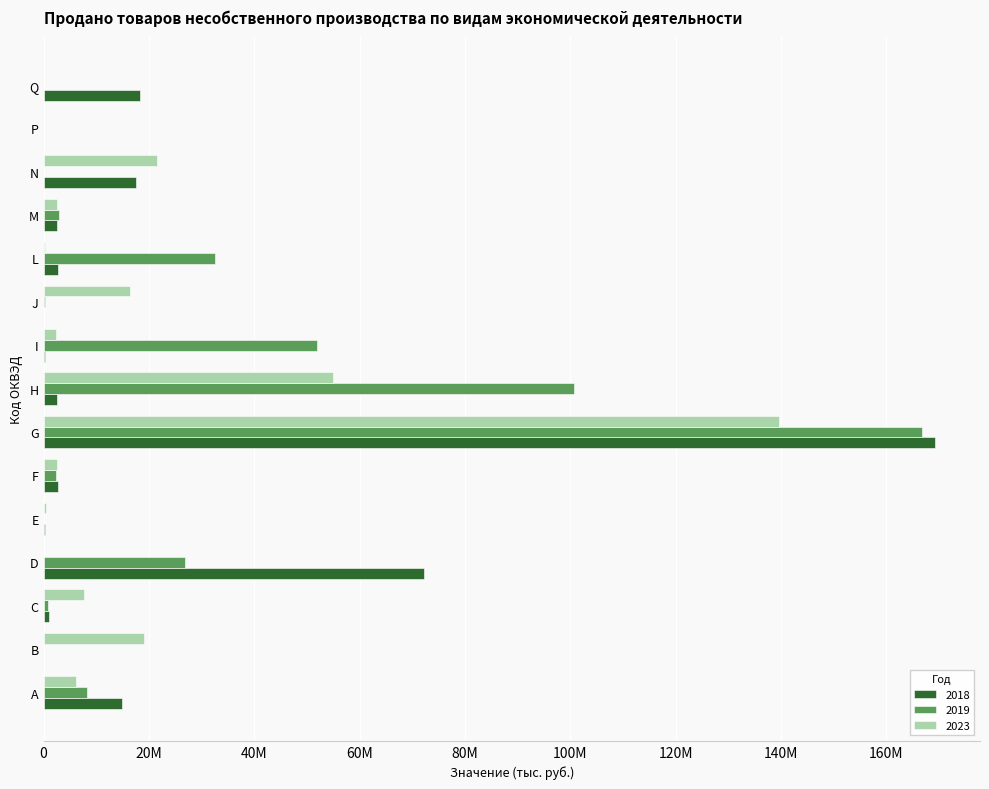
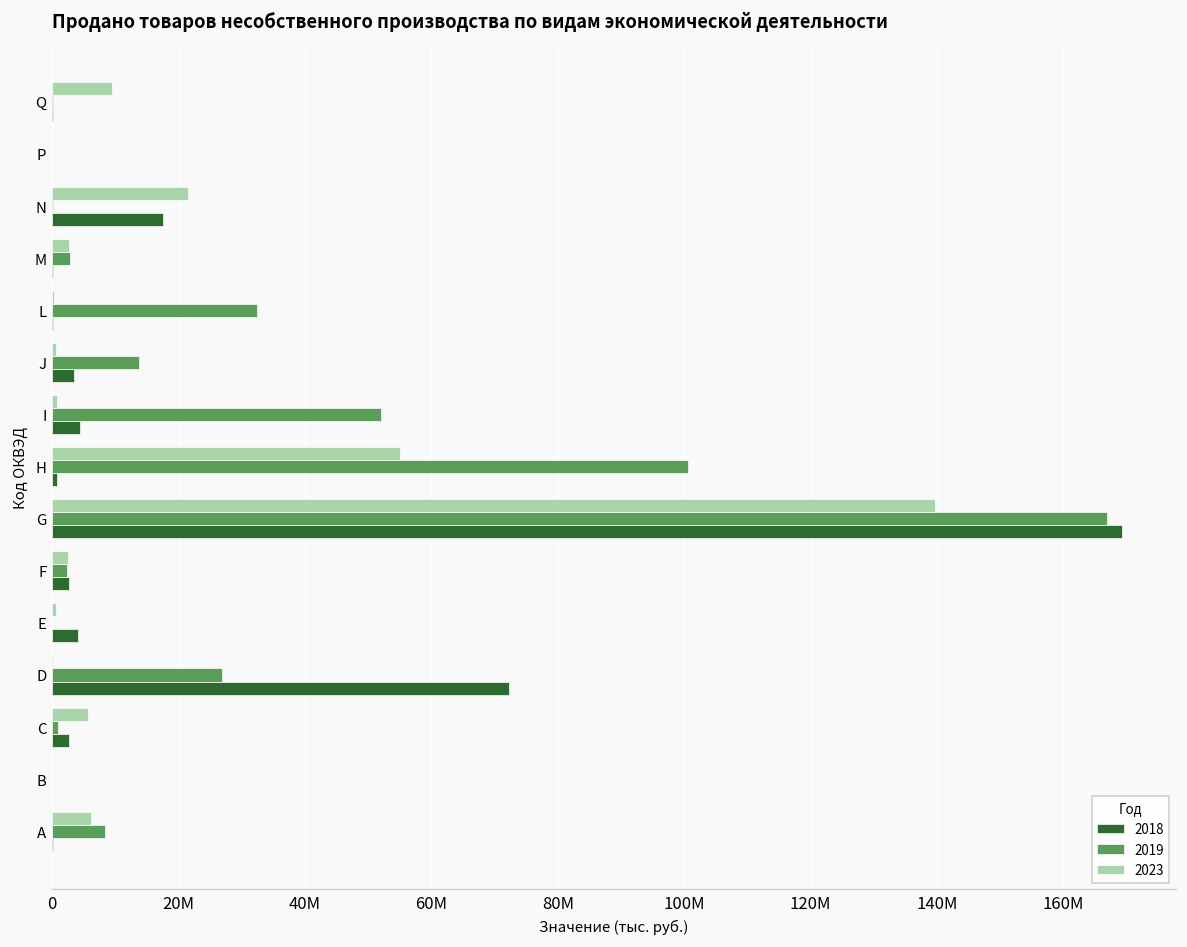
2023, Q: 0 -> 9000000
2018, Q: 18000000 -> 0
2018, M: 2000000 -> 0
2018, L: 3000000 -> 0
2023, J: 16000000 -> 1000000
2019, J: 0 -> 14000000
2018, J: 0 -> 3000000
2023, I: 2000000 -> 1000000
2018, I: 0 -> 4000000
2018, H: 3000000 -> 1000000
2018, E: 0 -> 4000000
2023, C: 8000000 -> 6000000
2018, C: 1000000 -> 3000000
2023, B: 19000000 -> 0
2018, A: 15000000 -> 0
